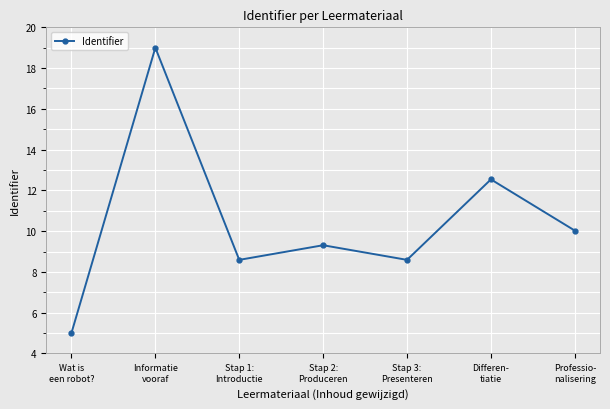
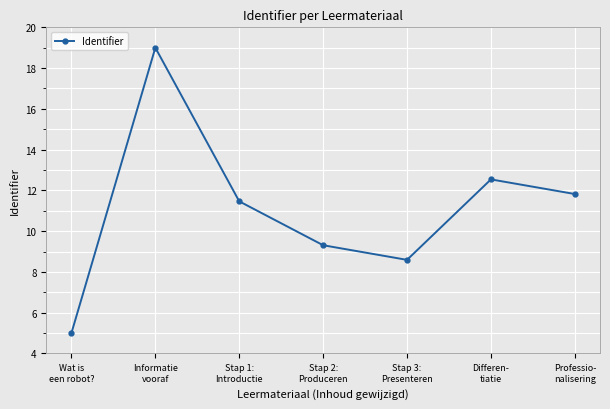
Stap 1: Introductie: 8.6 -> 11.5
Professio- nalisering: 10.0 -> 11.8
